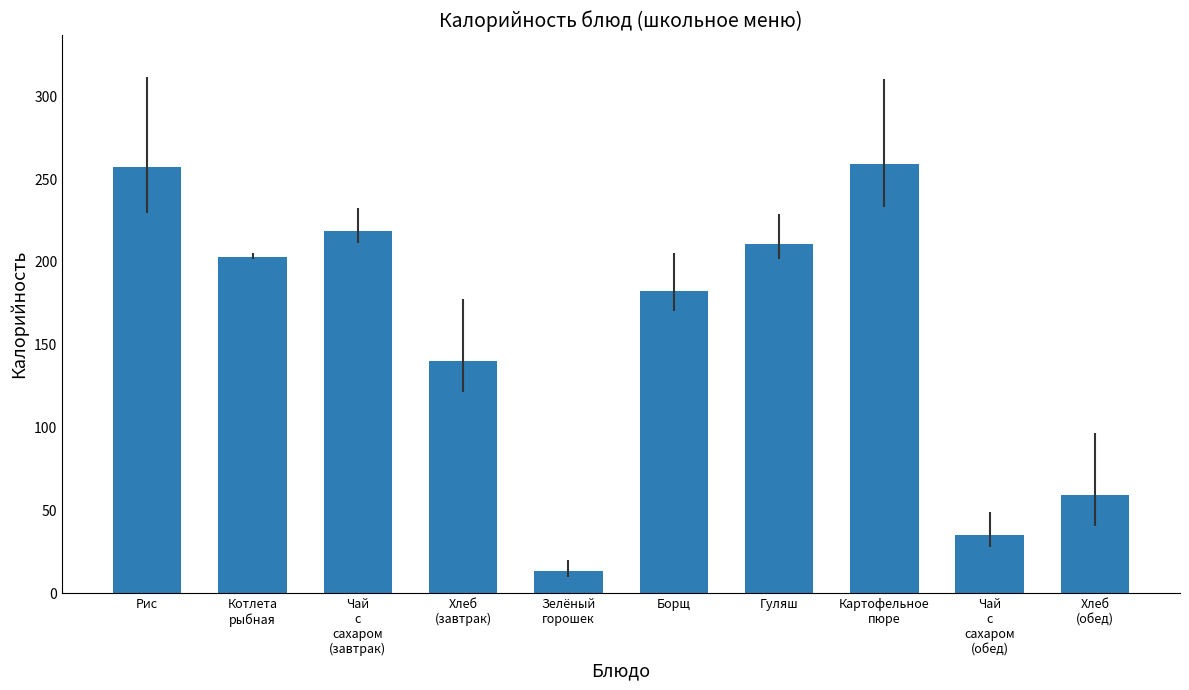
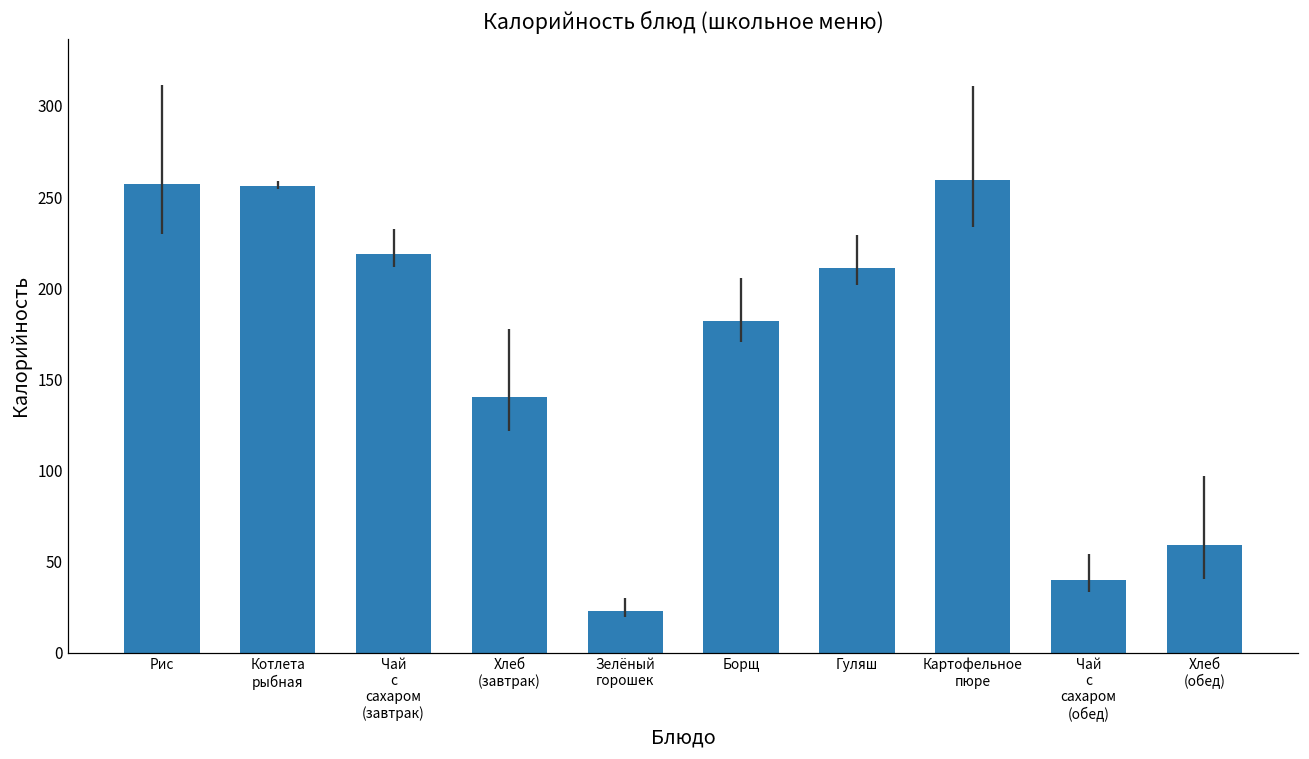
Котлета рыбная: 203 -> 256
Зелёный горошек: 13 -> 23
Чай с сахаром (обед): 35 -> 40
